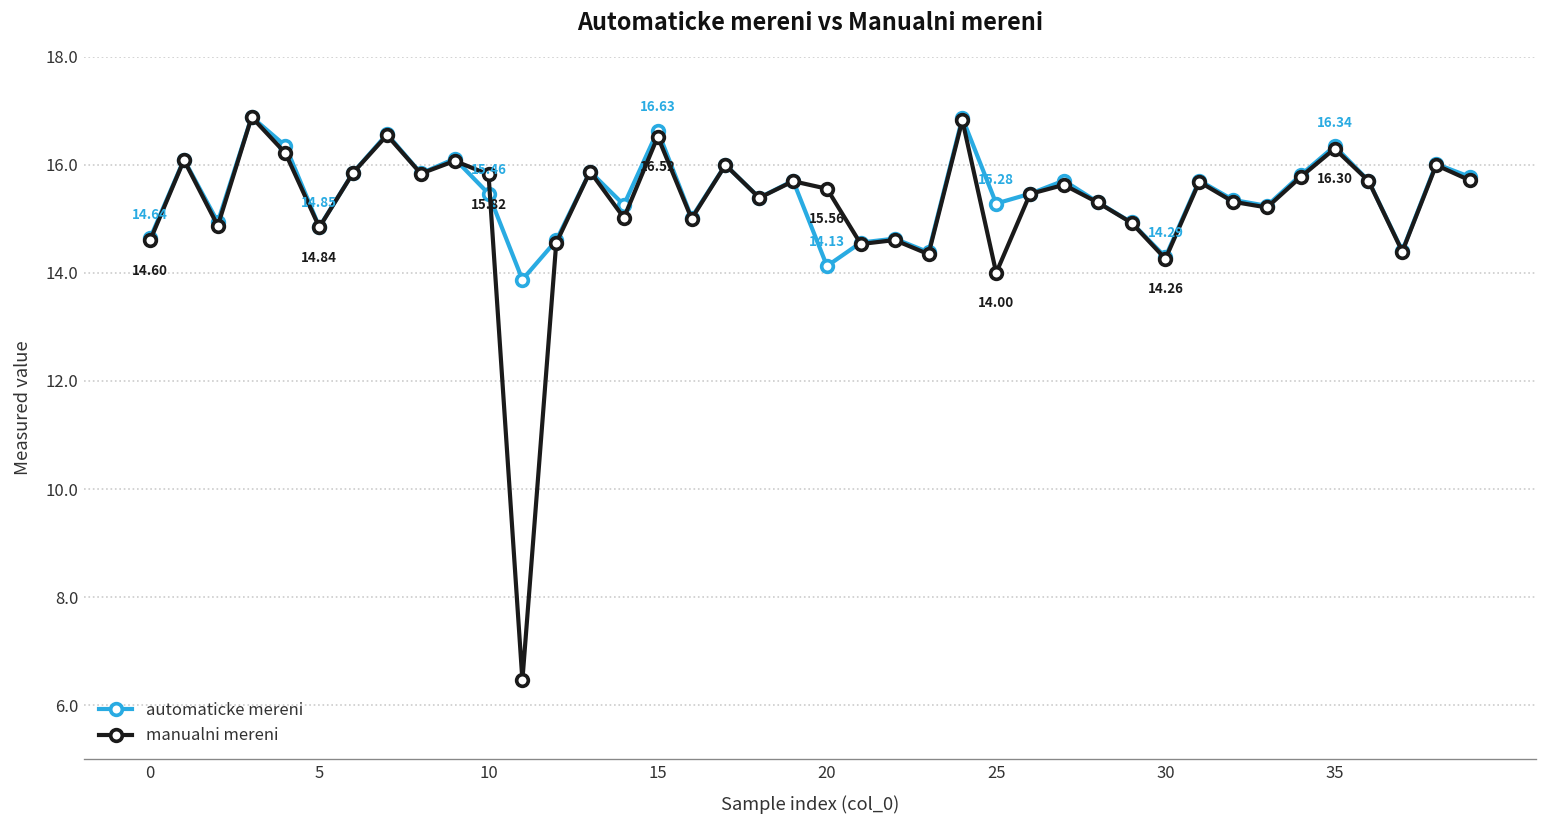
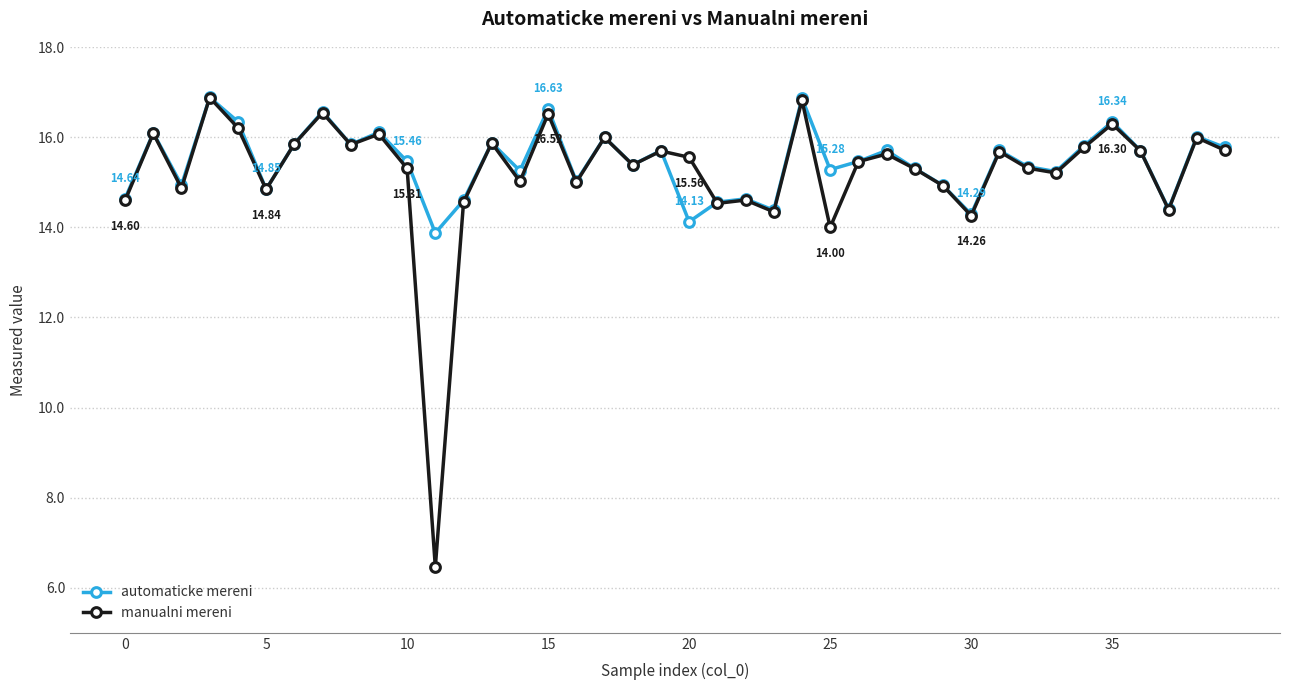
manualni mereni, 10: 15.82 -> 15.31
